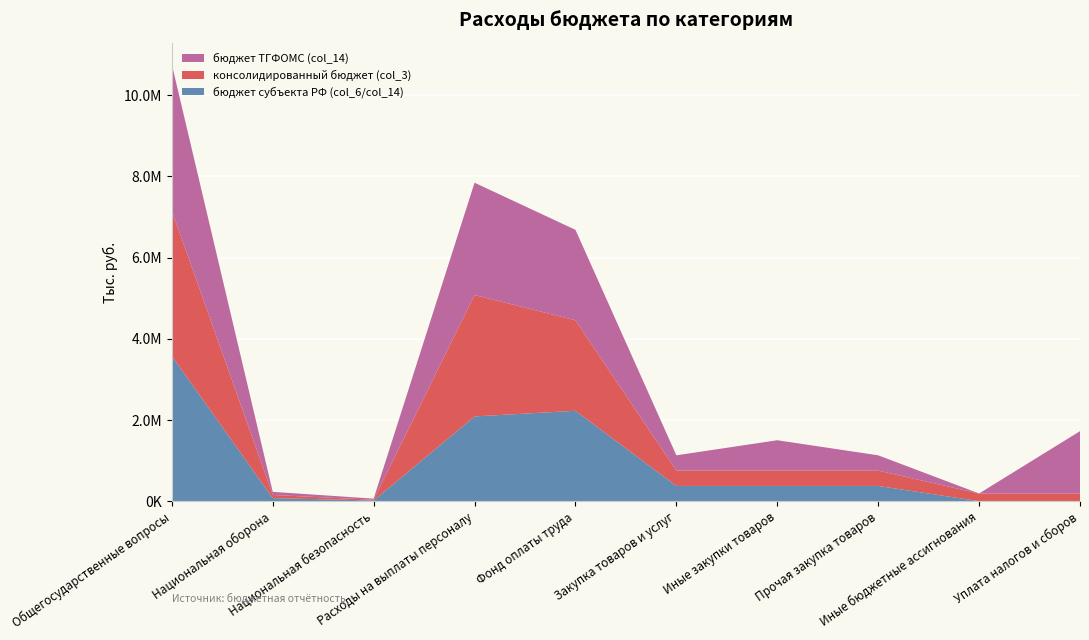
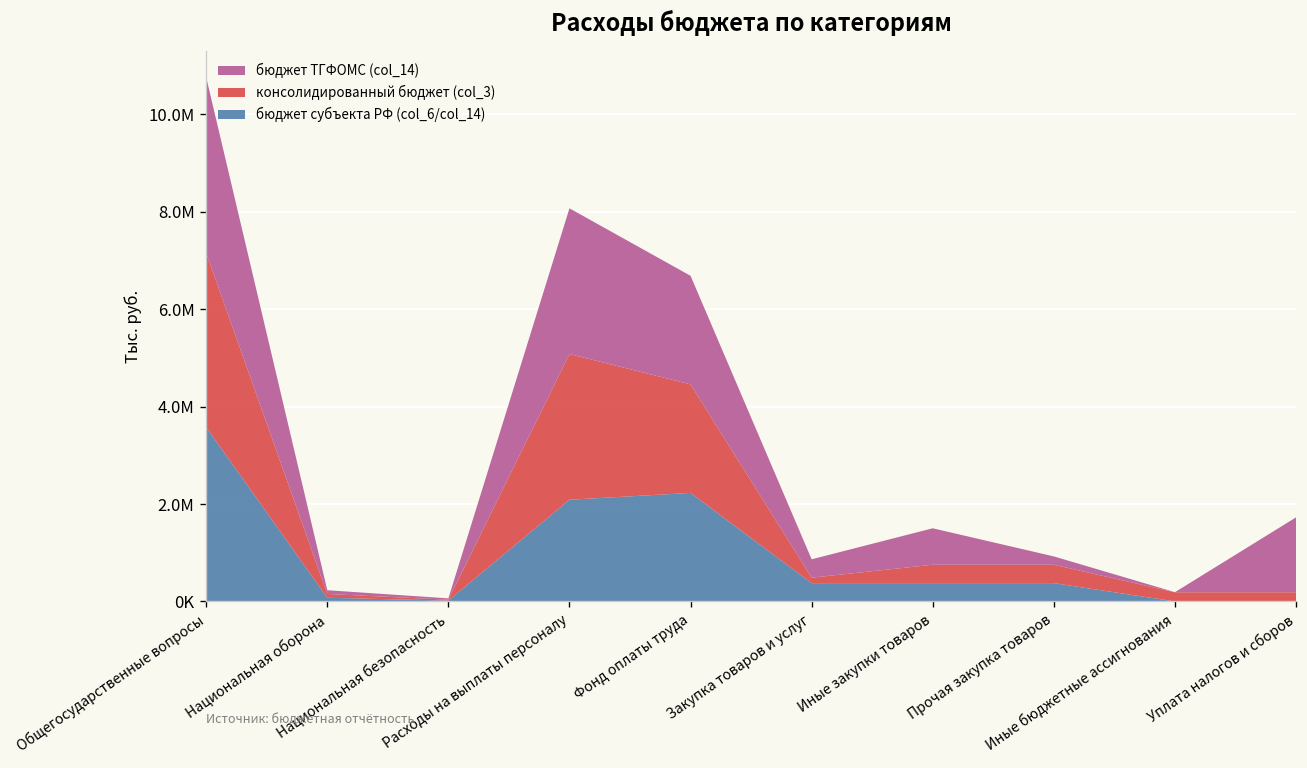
бюджет ТГФОМС (col_14), Расходы на выплаты персоналу: 2800000 -> 3000000
консолидированный бюджет (col_3), Закупка товаров и услуг: 400000 -> 100000
бюджет ТГФОМС (col_14), Прочая закупка товаров: 400000 -> 200000
